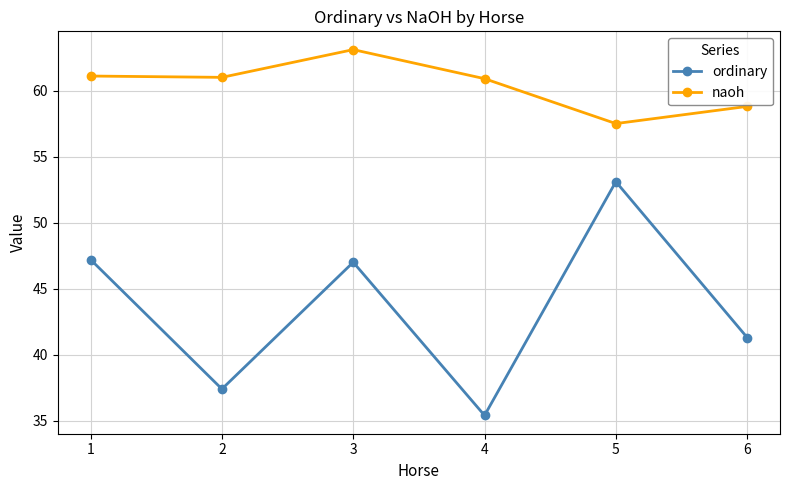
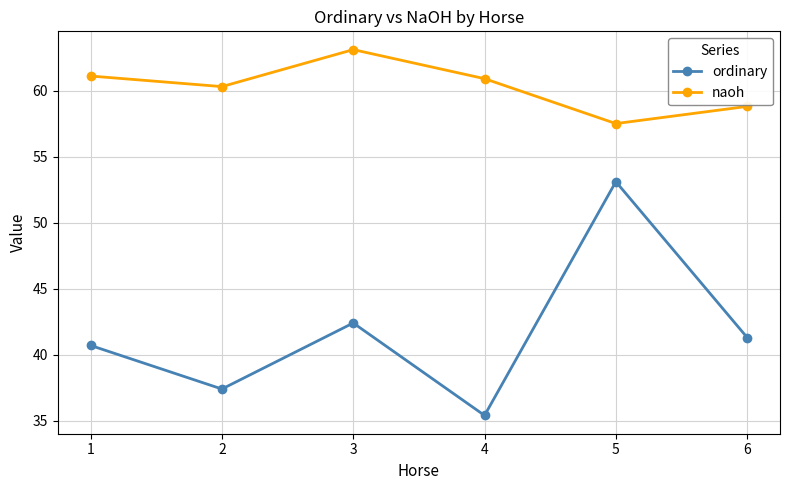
ordinary, 1: 47.2 -> 40.7
naoh, 2: 61.0 -> 60.3
ordinary, 3: 47.0 -> 42.4
